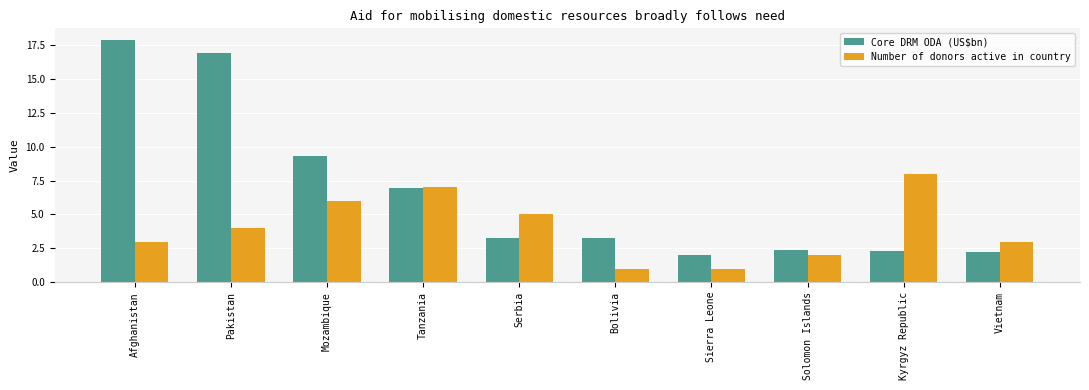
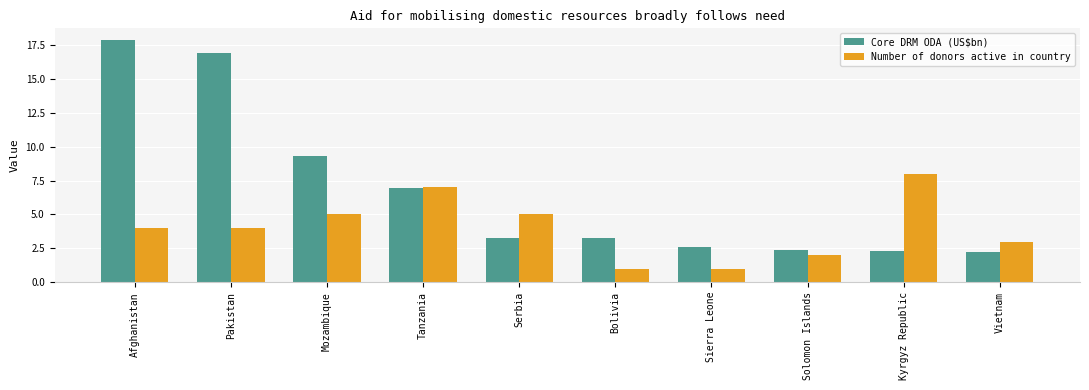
Number of donors active in country, Afghanistan: 3 -> 4
Number of donors active in country, Mozambique: 6 -> 5
Core DRM ODA (US$bn), Sierra Leone: 2.0 -> 2.6
